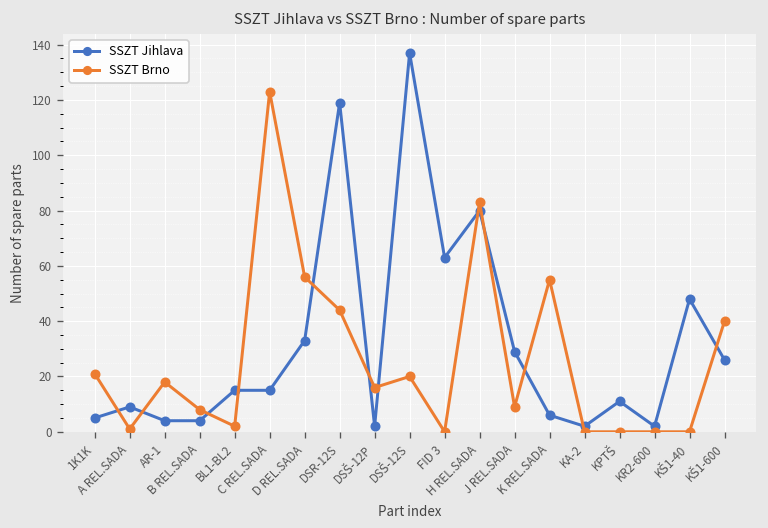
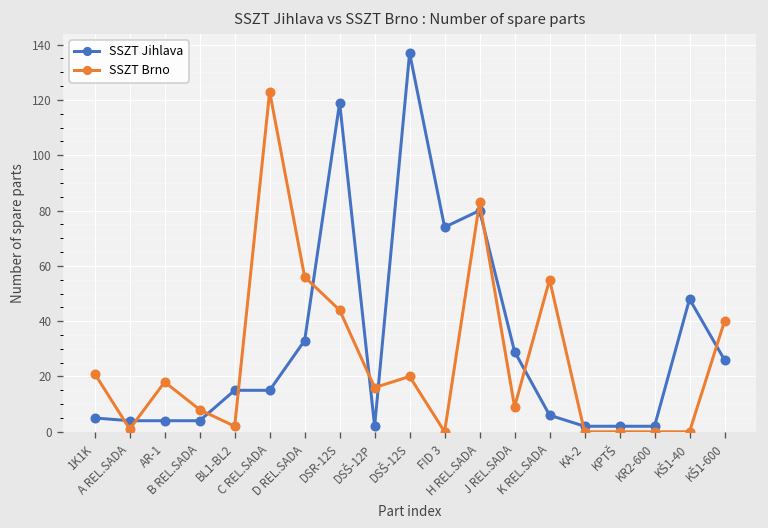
SSZT Jihlava, A REL.SADA: 9 -> 4
SSZT Jihlava, FID 3: 63 -> 74
SSZT Jihlava, KPTŠ: 11 -> 2
